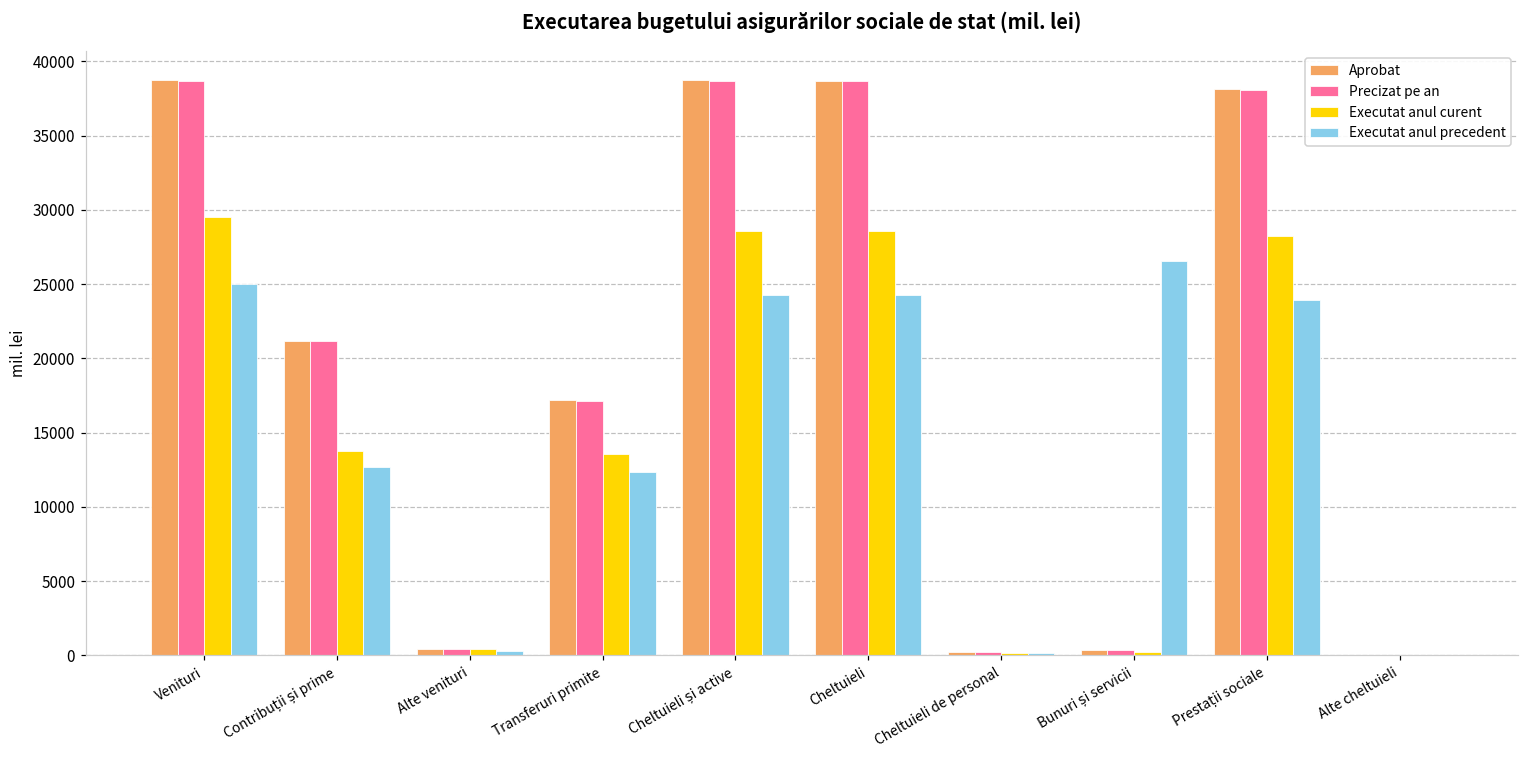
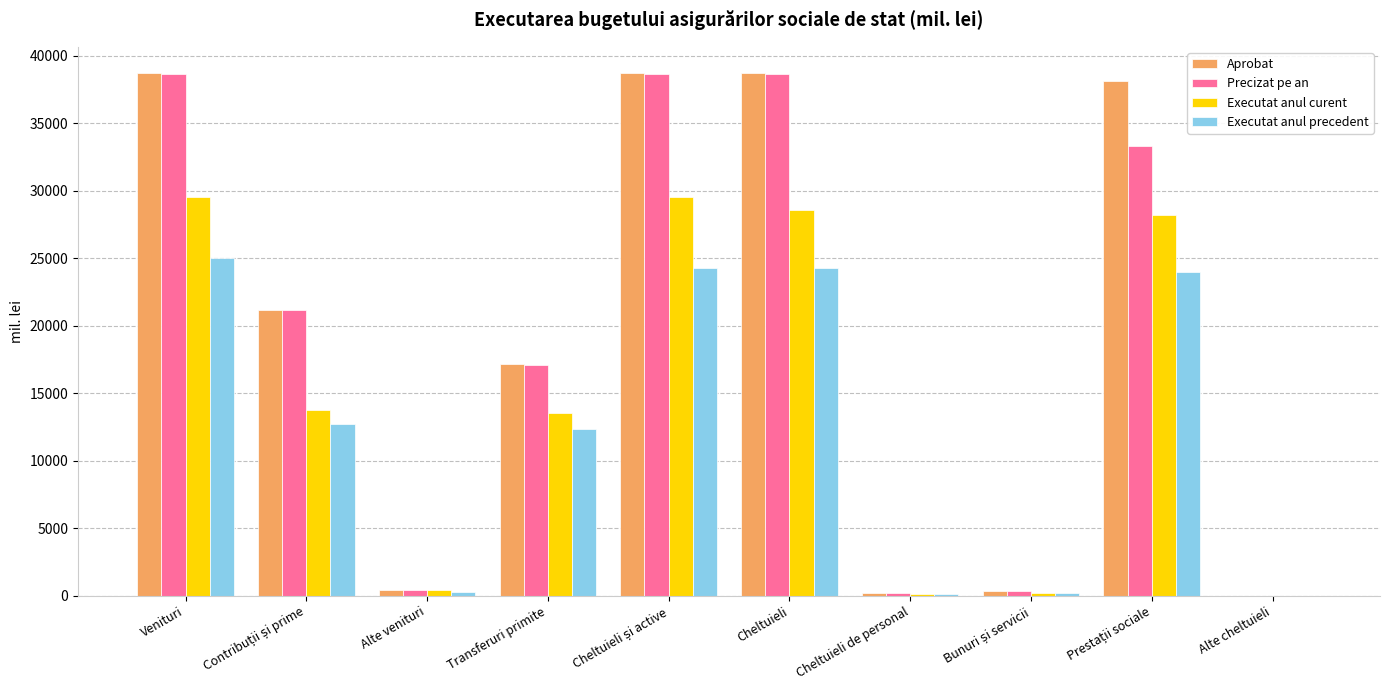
Executat anul curent, Cheltuieli și active: 28600 -> 29500
Executat anul precedent, Bunuri și servicii: 26600 -> 200
Precizat pe an, Prestații sociale: 38100 -> 33300
